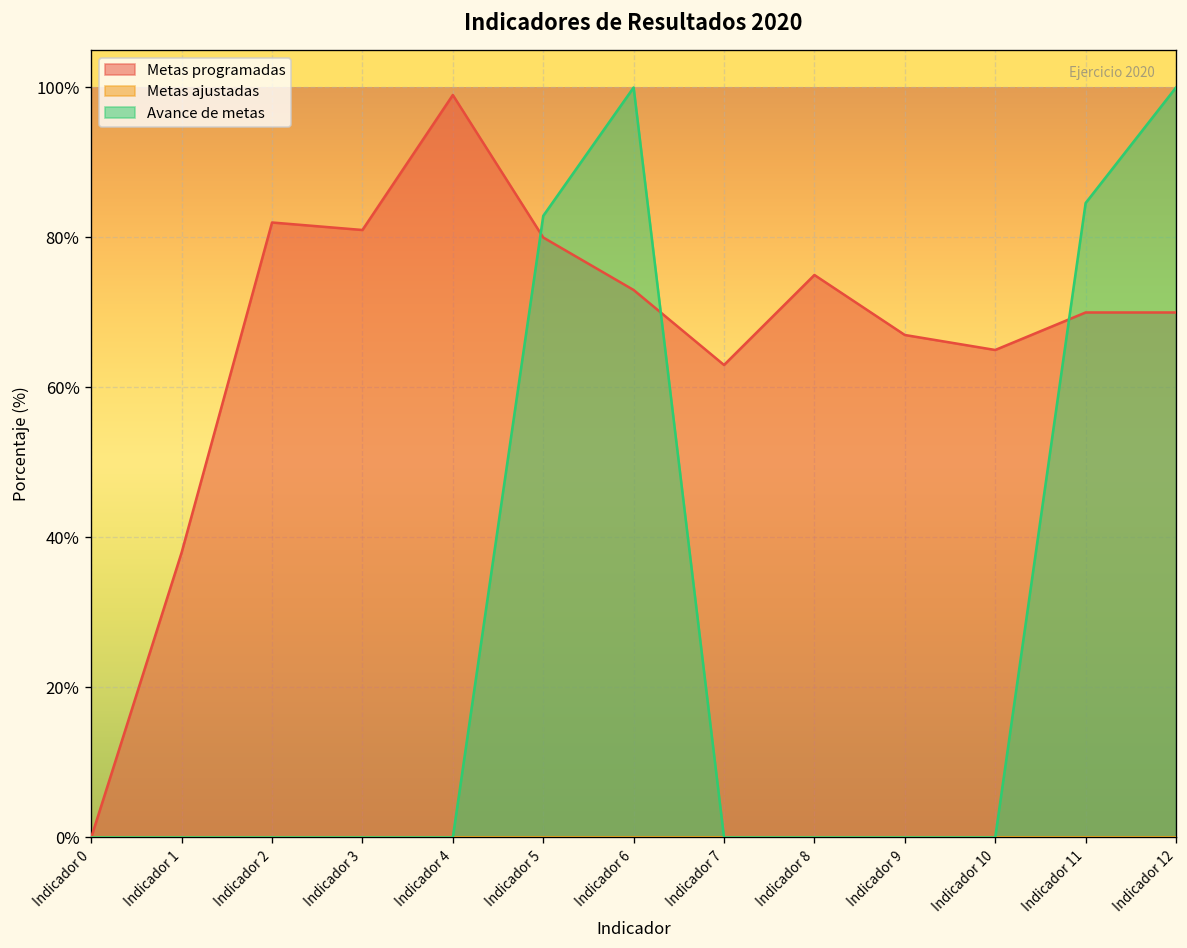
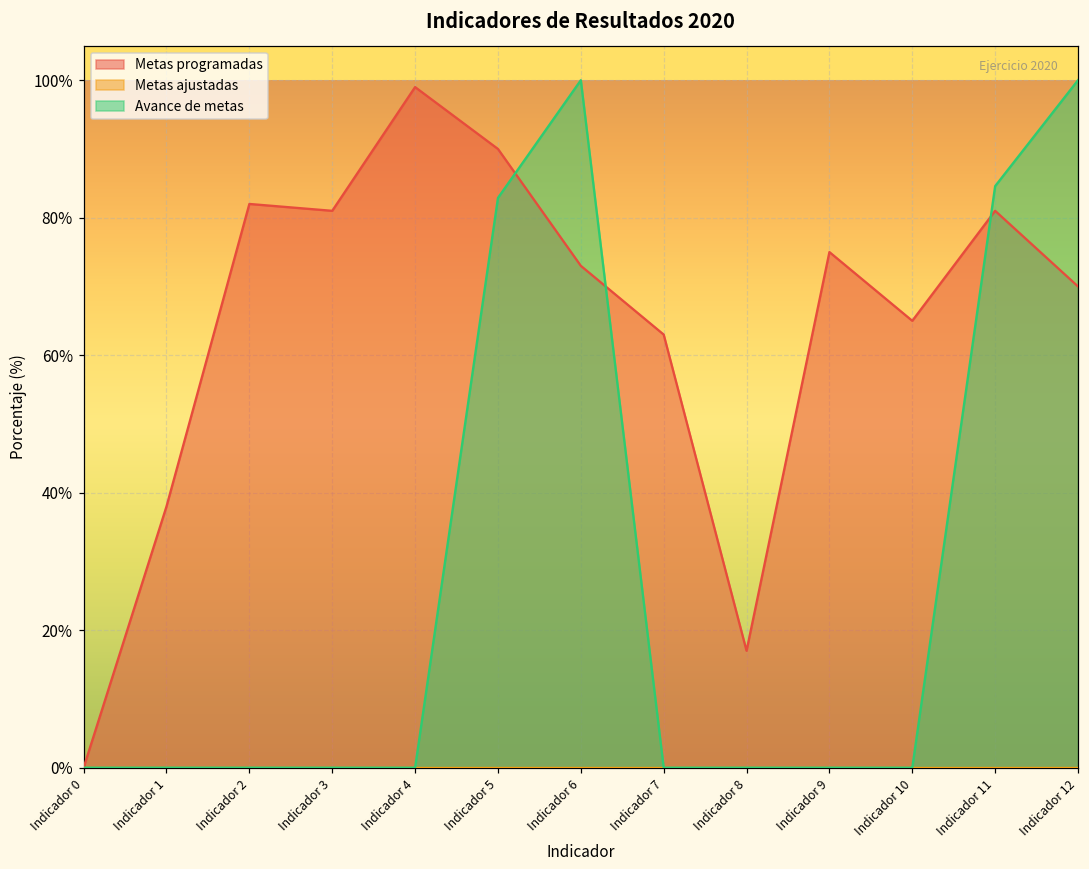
Metas programadas, Indicador 5: 80% -> 90%
Metas programadas, Indicador 8: 75% -> 17%
Metas programadas, Indicador 9: 67% -> 75%
Metas programadas, Indicador 11: 70% -> 81%
